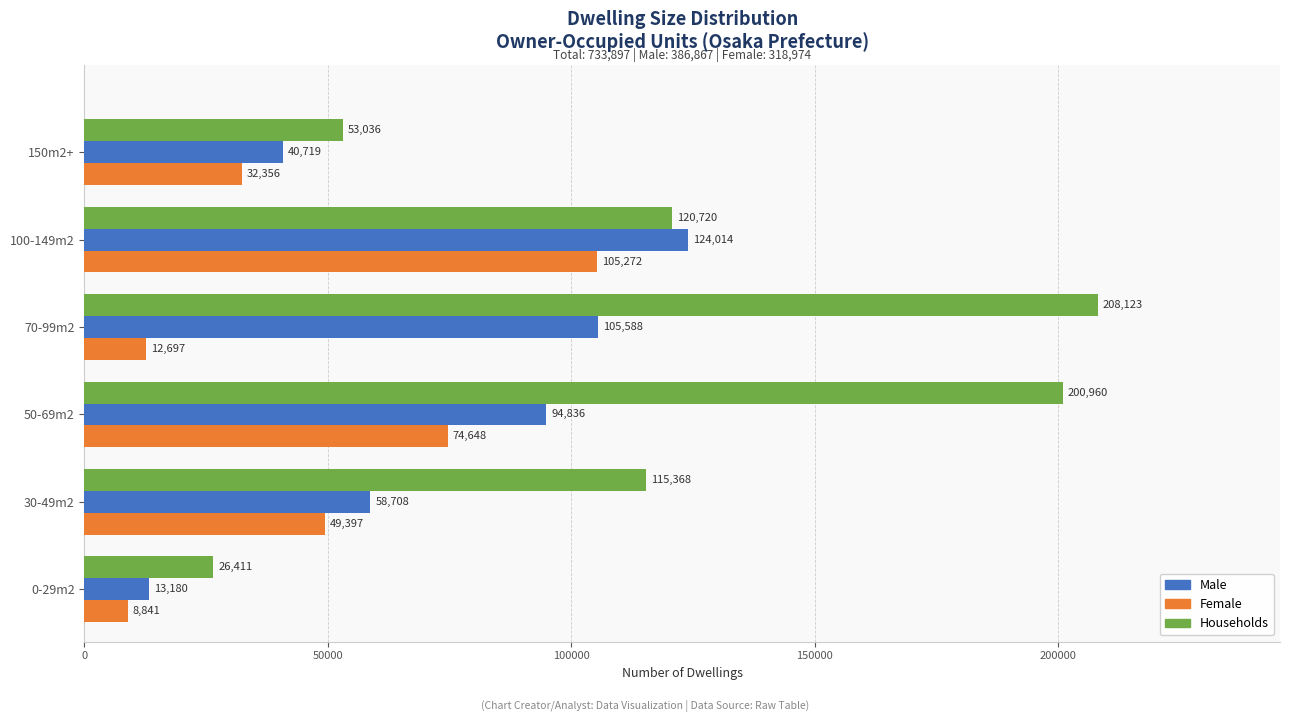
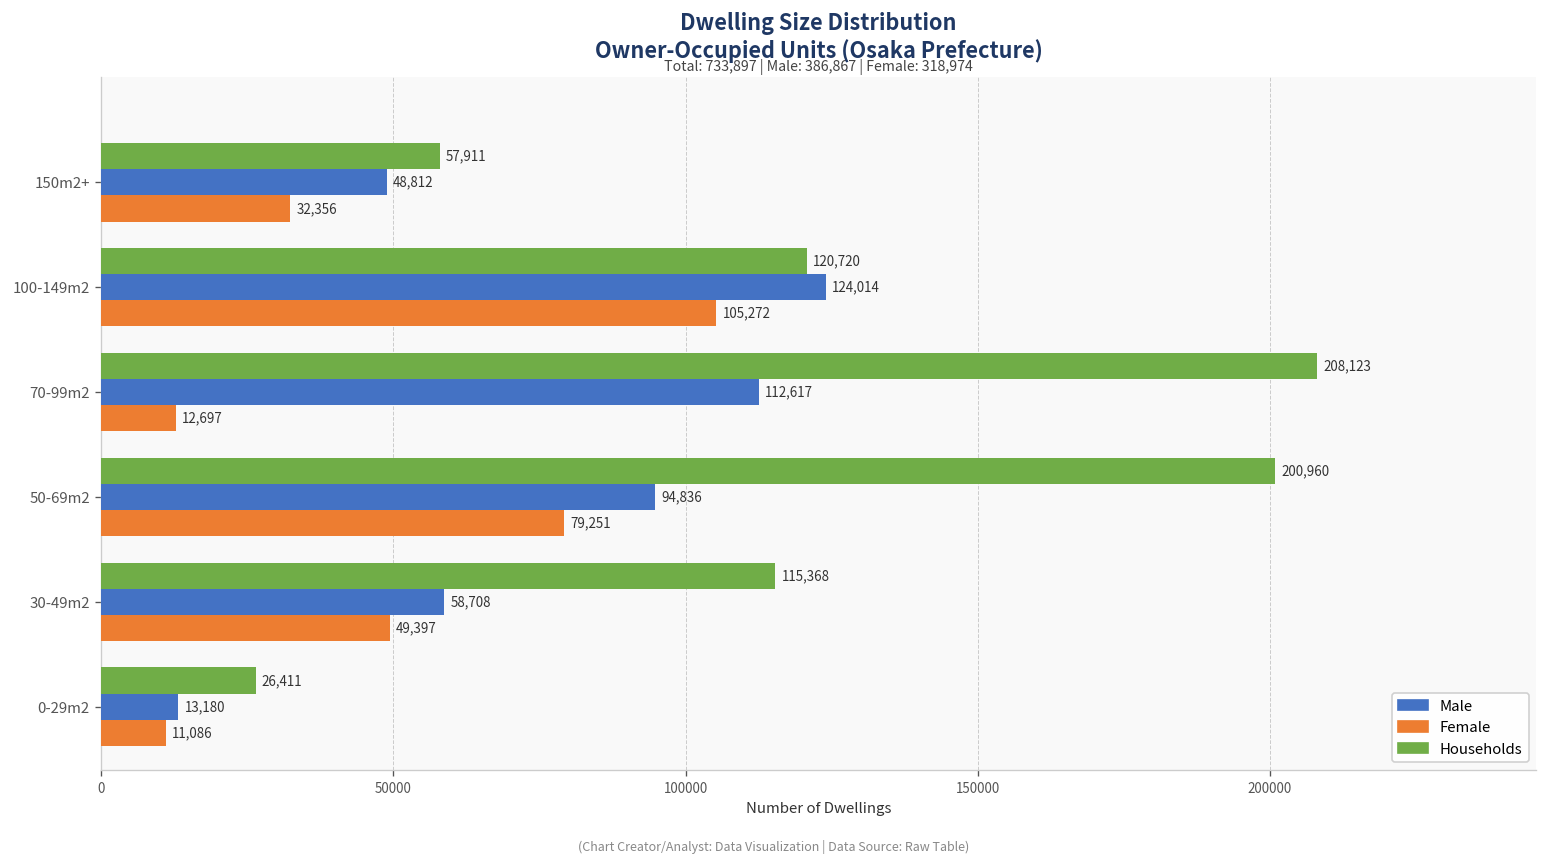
Households, 150m2+: 53,036 -> 57,911
Male, 150m2+: 40,719 -> 48,812
Male, 70-99m2: 105,588 -> 112,617
Female, 50-69m2: 74,648 -> 79,251
Female, 0-29m2: 8,841 -> 11,086
